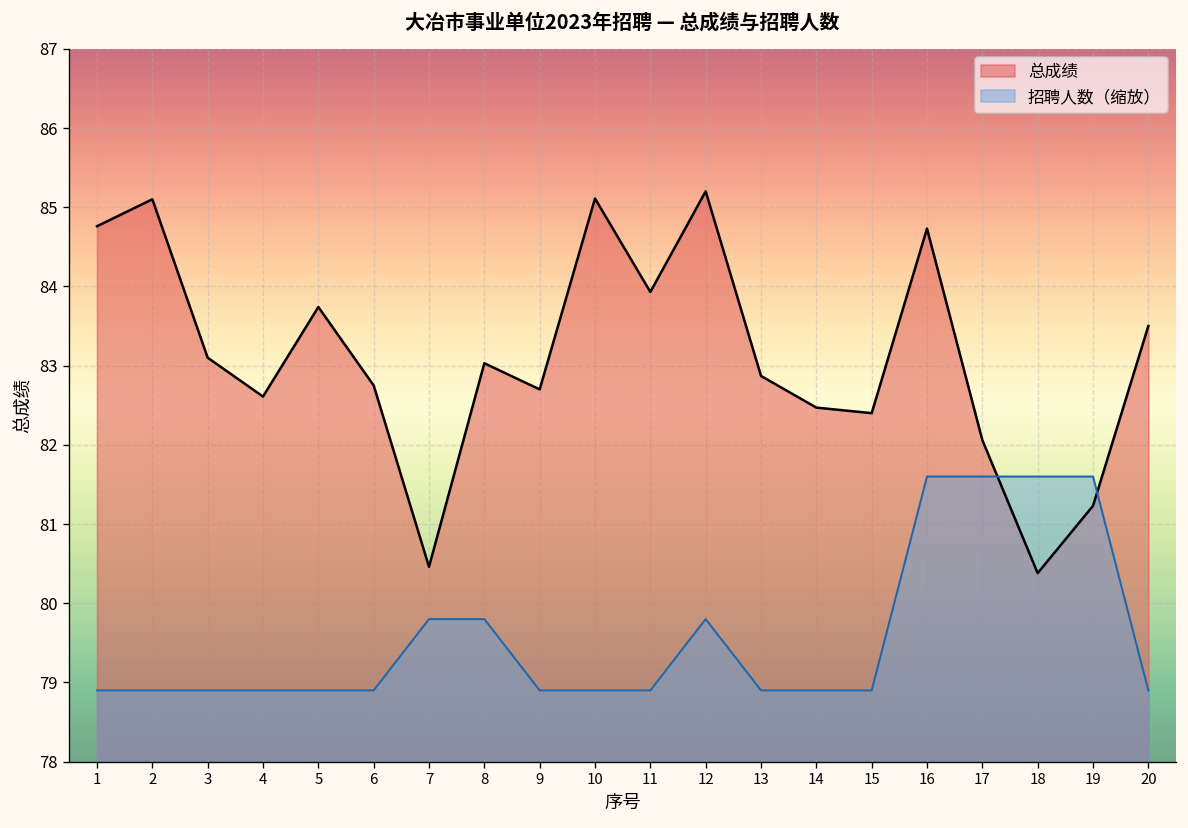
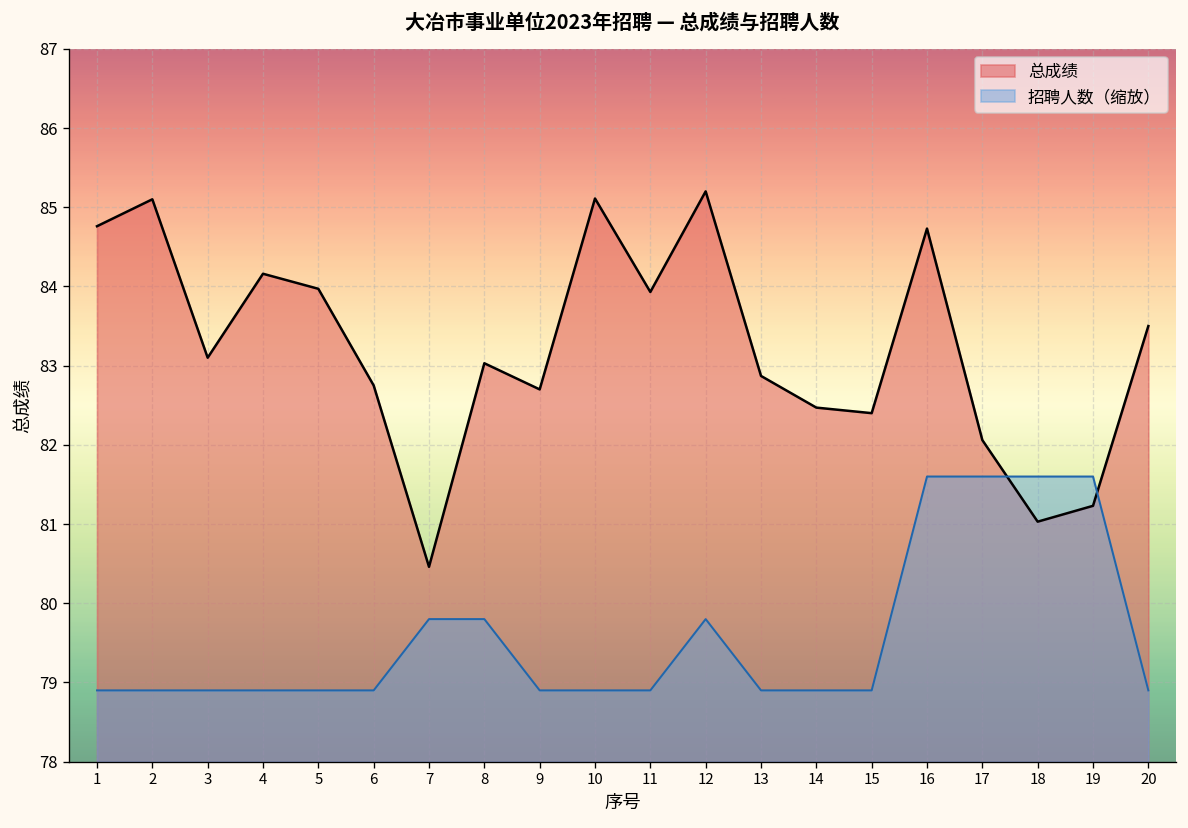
总成绩, 4: 82.6 -> 84.2
总成绩, 5: 83.7 -> 84.0
总成绩, 18: 80.4 -> 81.0
